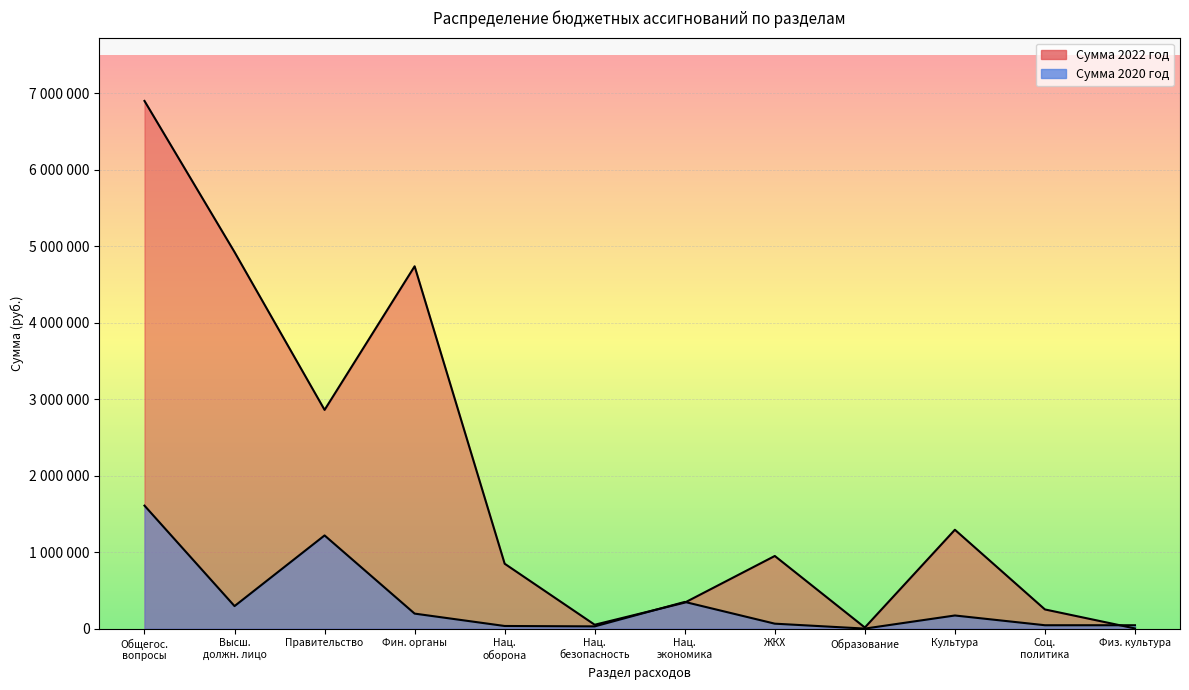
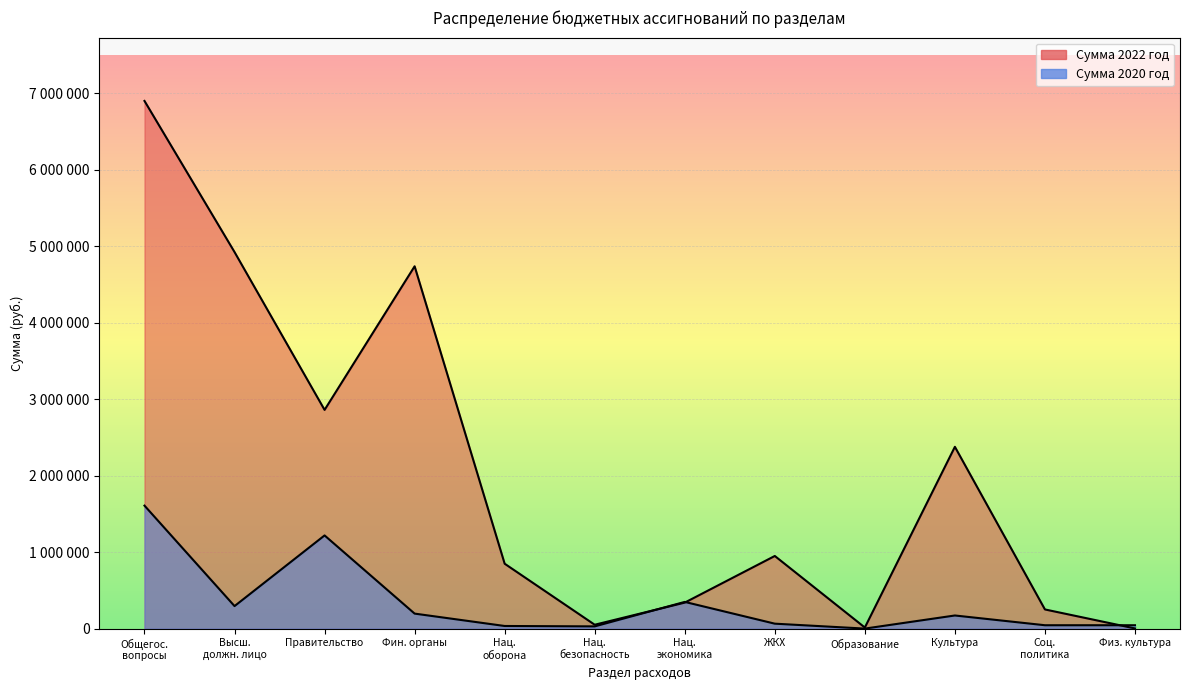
Сумма 2022 год, Культура: 1300000 -> 2400000
